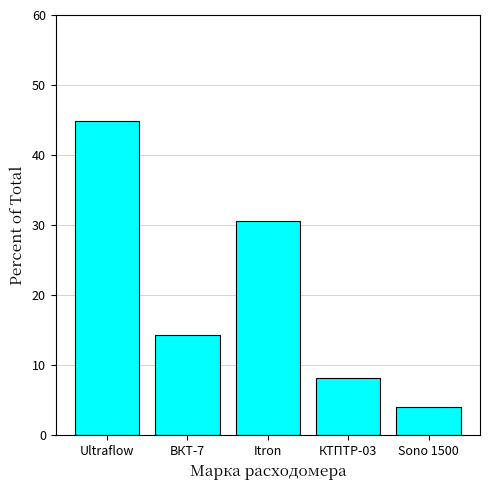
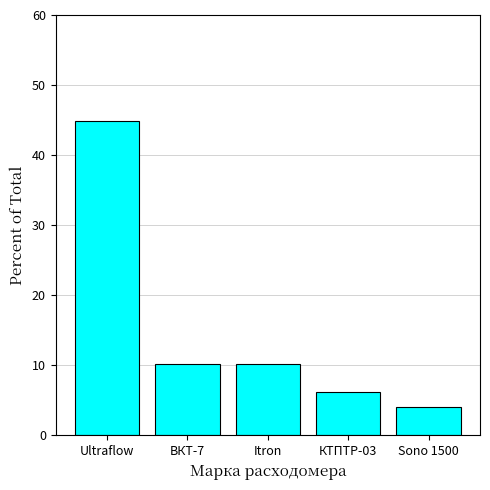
ВКТ-7: 14 -> 10
Itron: 31 -> 10
КТПТР-03: 8 -> 6
